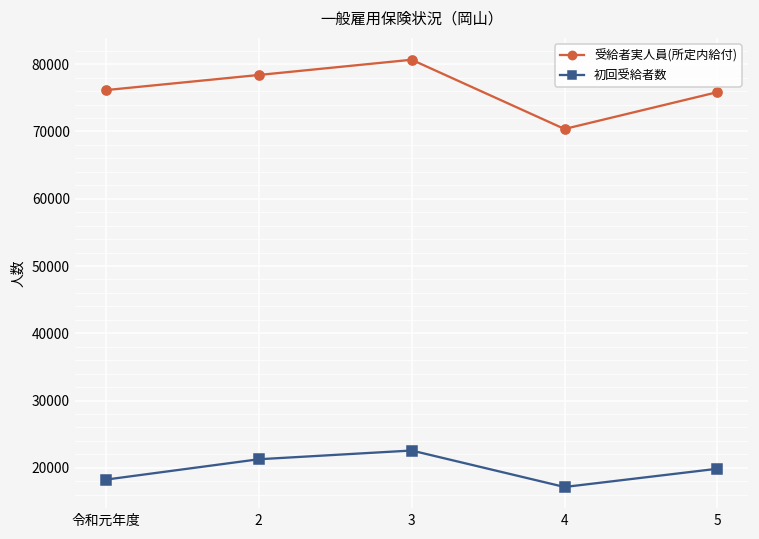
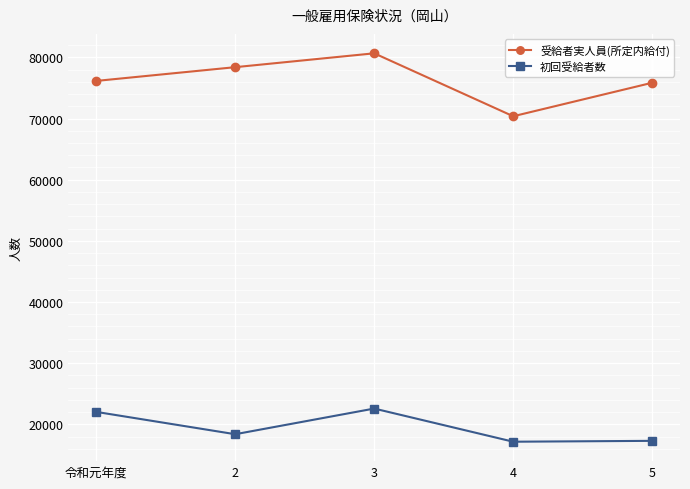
初回受給者数, 令和元年度: 18000 -> 22000
初回受給者数, 2: 21000 -> 18000
初回受給者数, 5: 20000 -> 17000
